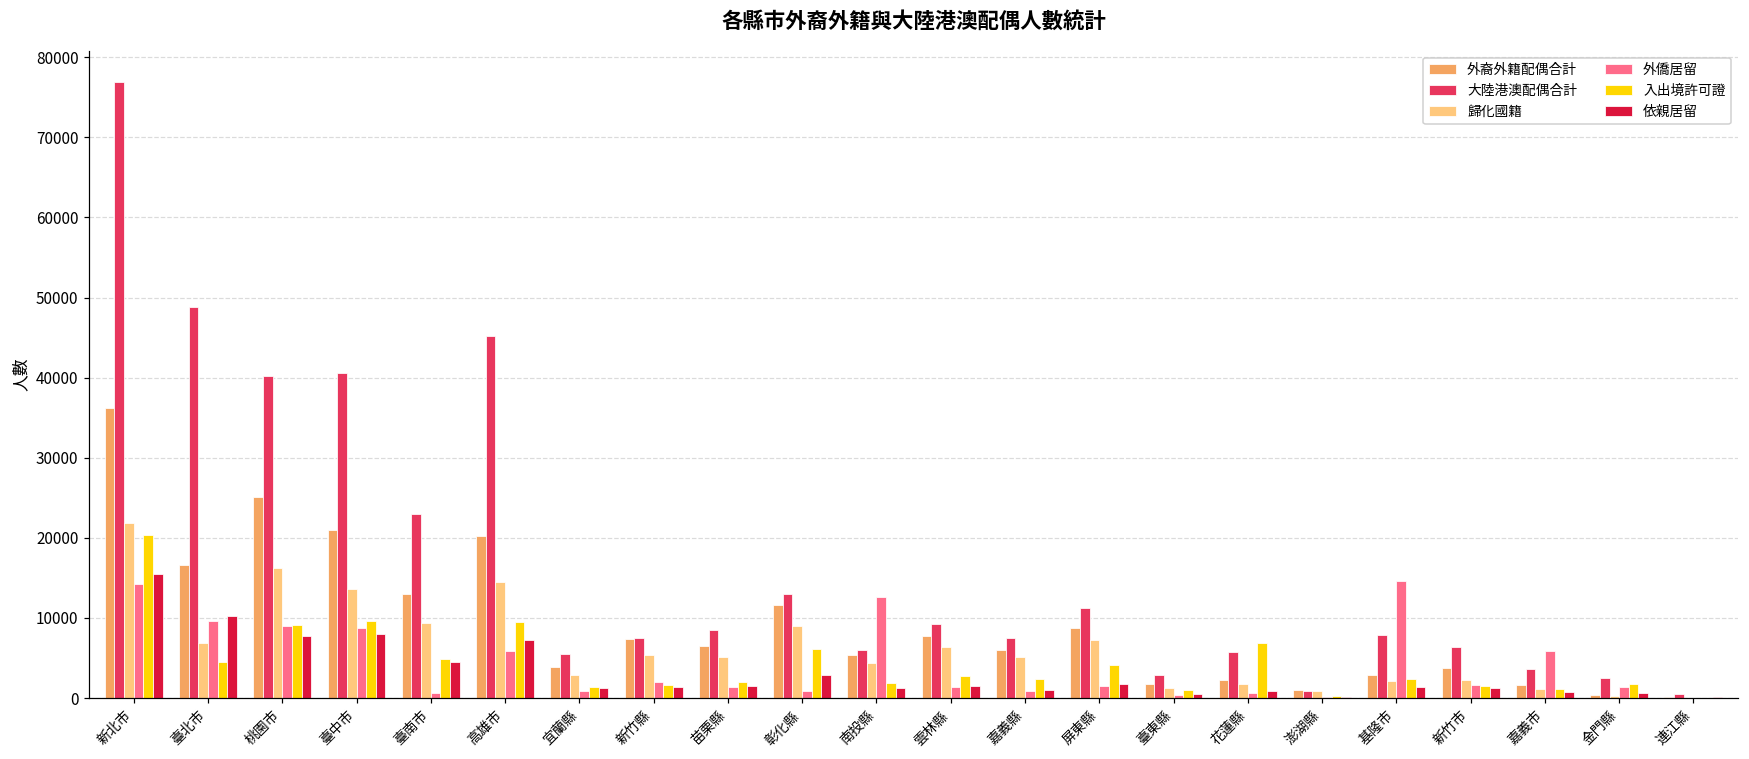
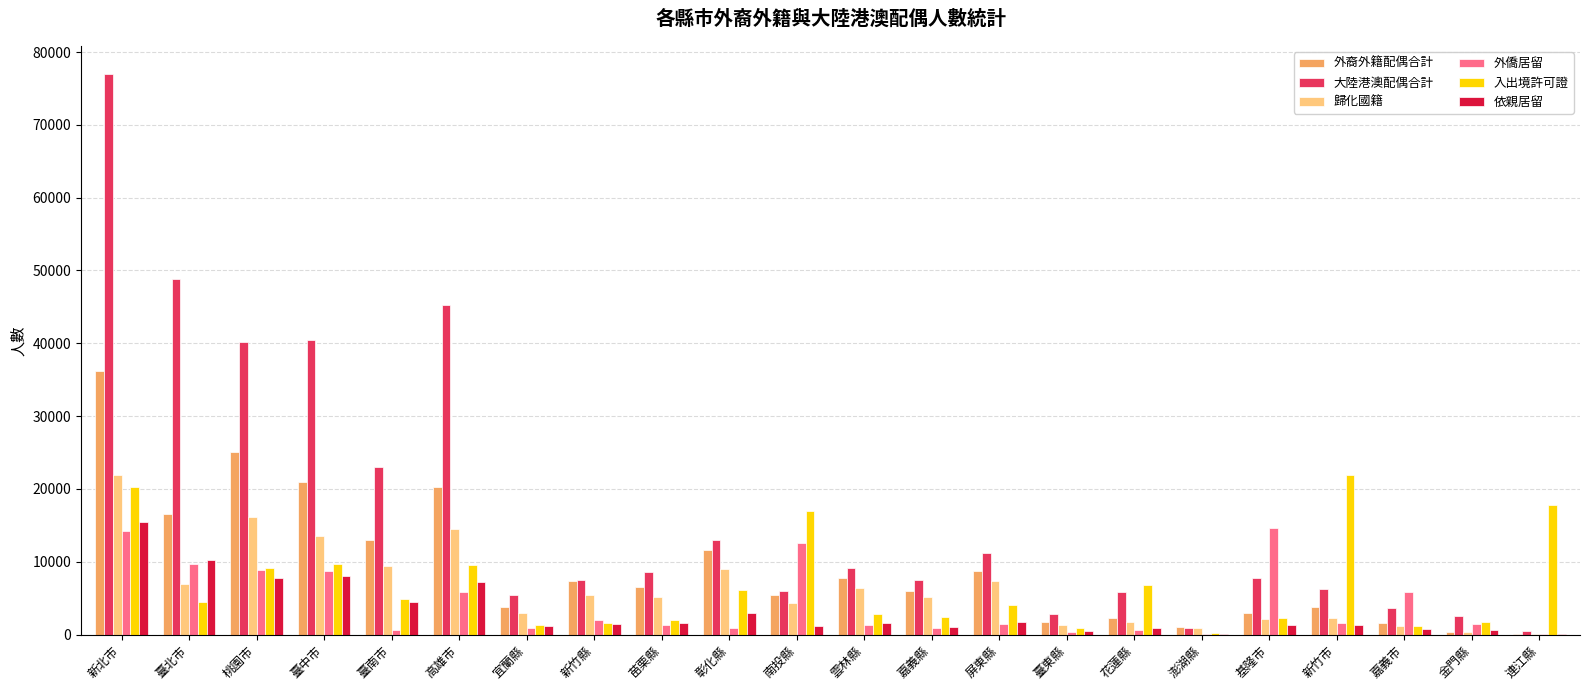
入出境許可證, 南投縣: 2000 -> 17000
入出境許可證, 新竹市: 2000 -> 22000
入出境許可證, 連江縣: 0 -> 18000
